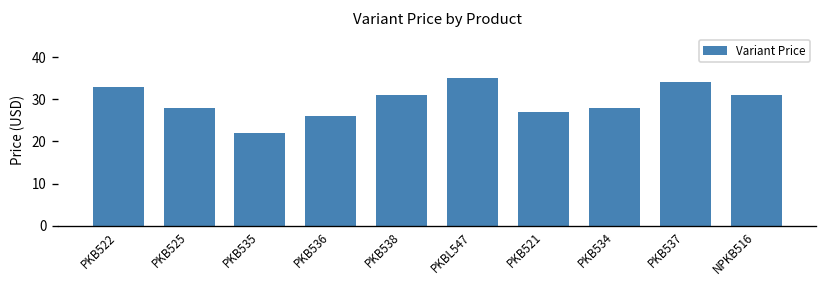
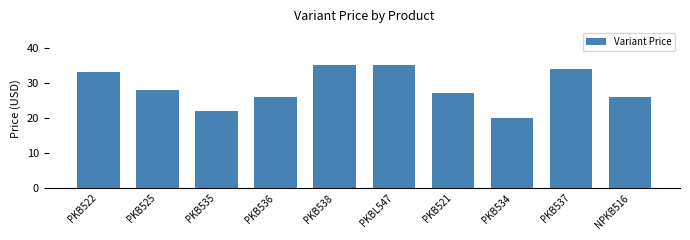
PKB538: 31 -> 35
PKB534: 28 -> 20
NPKB516: 31 -> 26
